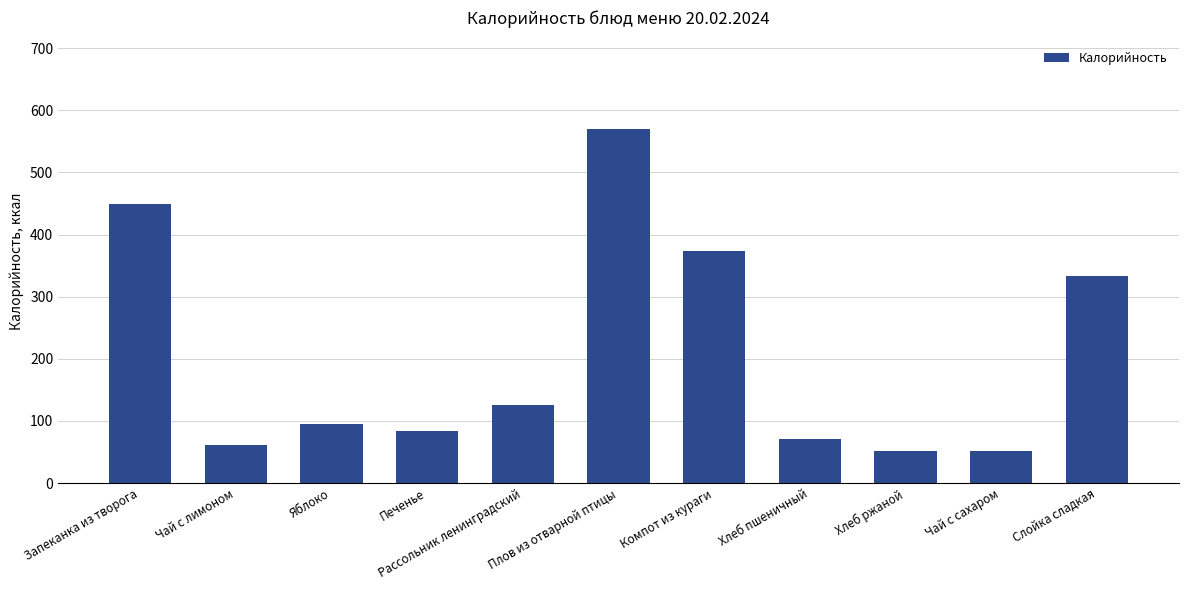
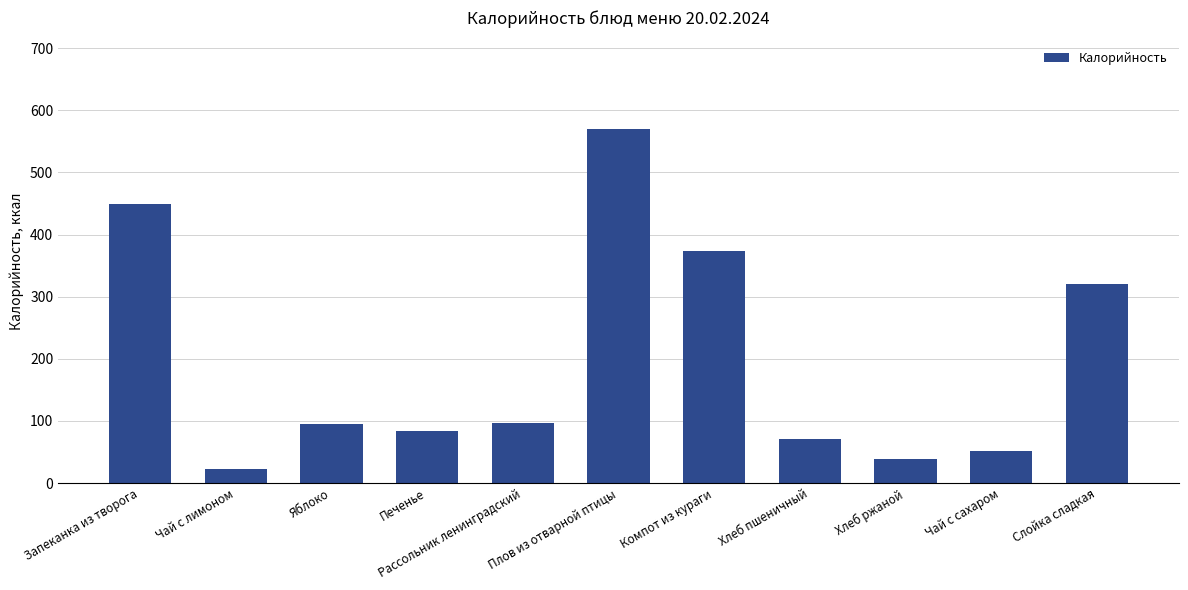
Чай с лимоном: 60 -> 20
Рассольник ленинградский: 130 -> 100
Хлеб ржаной: 50 -> 40
Слойка сладкая: 330 -> 320
